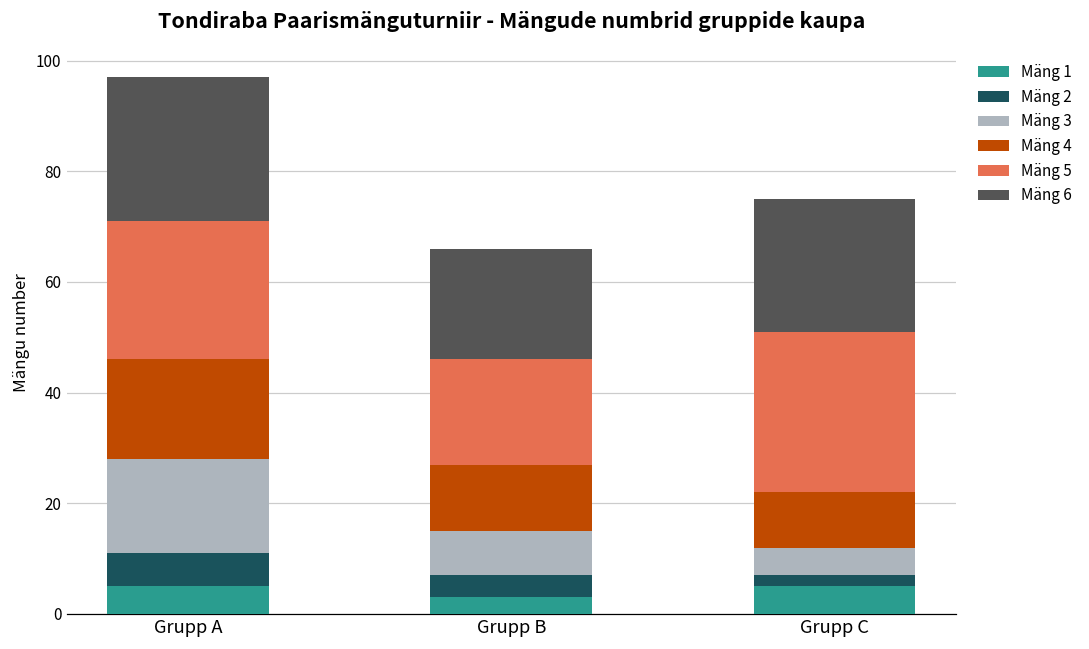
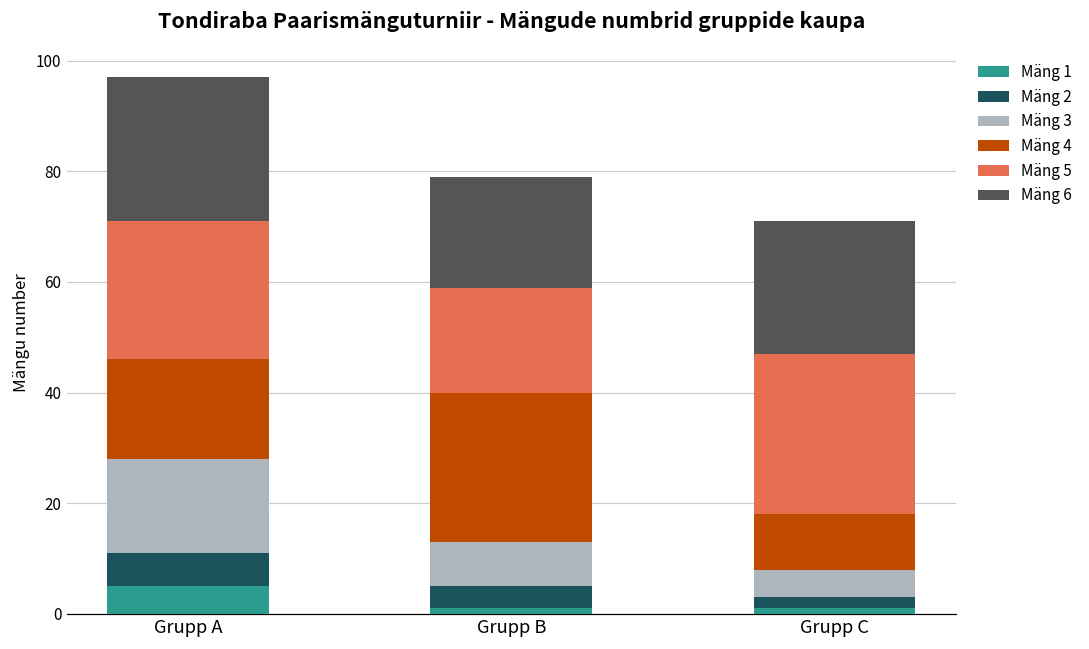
Mäng 1, Grupp B: 3 -> 1
Mäng 4, Grupp B: 12 -> 27
Mäng 1, Grupp C: 5 -> 1
